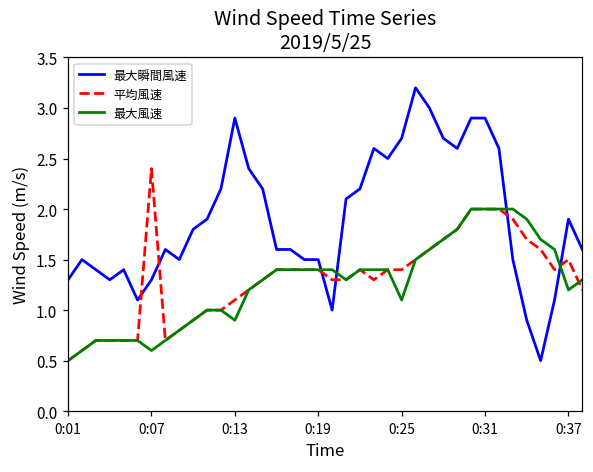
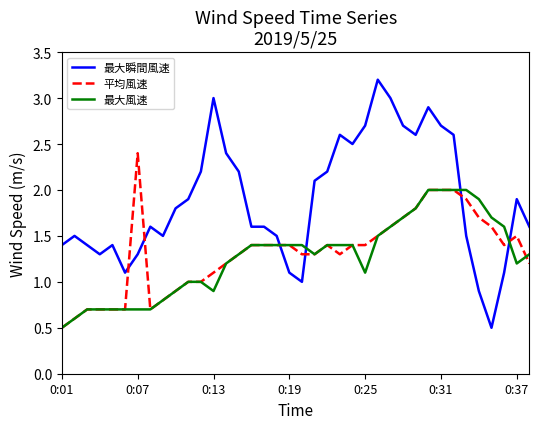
最大瞬間風速, 0:01: 1.3 -> 1.4
最大風速, 0:07: 0.6 -> 0.7
最大瞬間風速, 0:13: 2.9 -> 3.0
最大瞬間風速, 0:19: 1.5 -> 1.1
最大瞬間風速, 0:31: 2.9 -> 2.7
